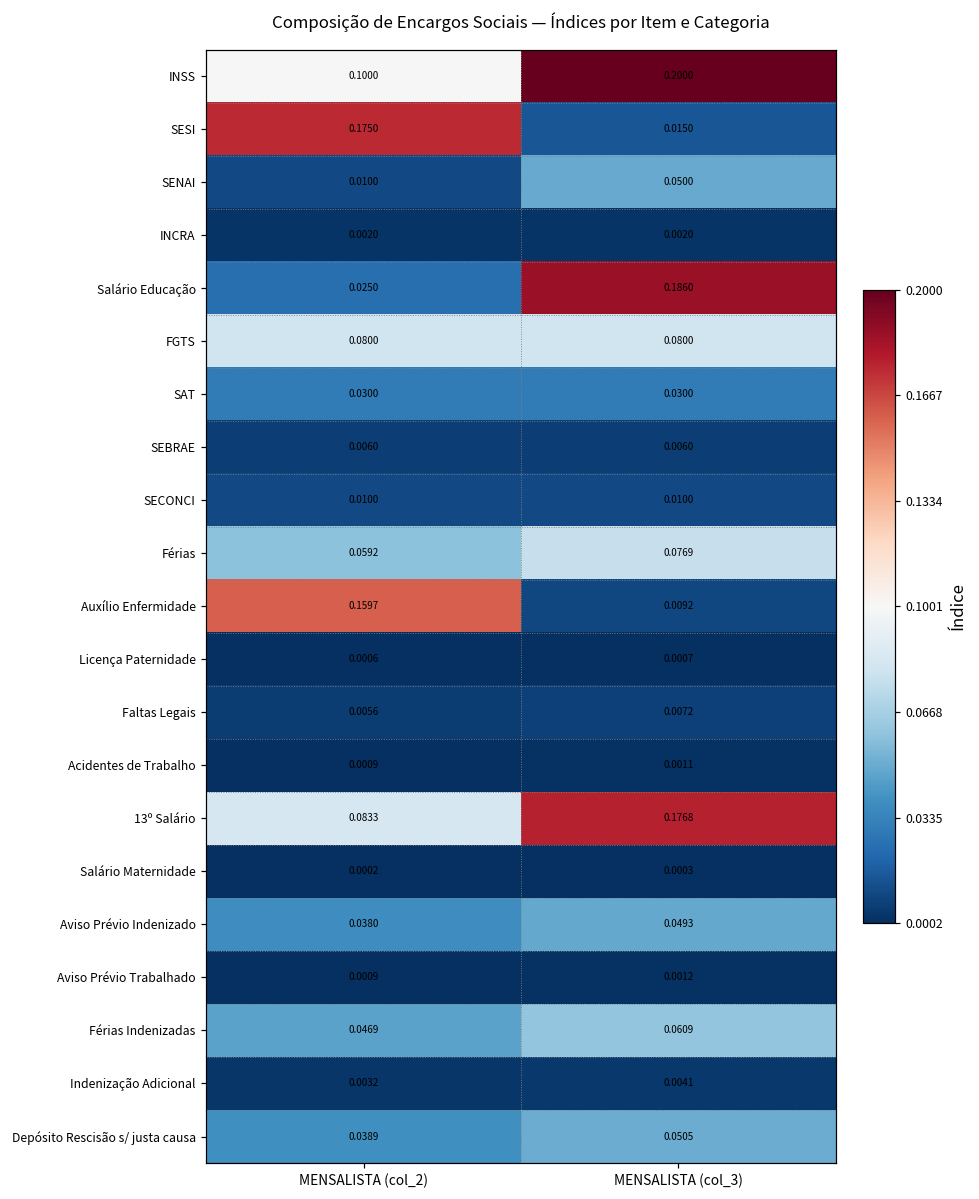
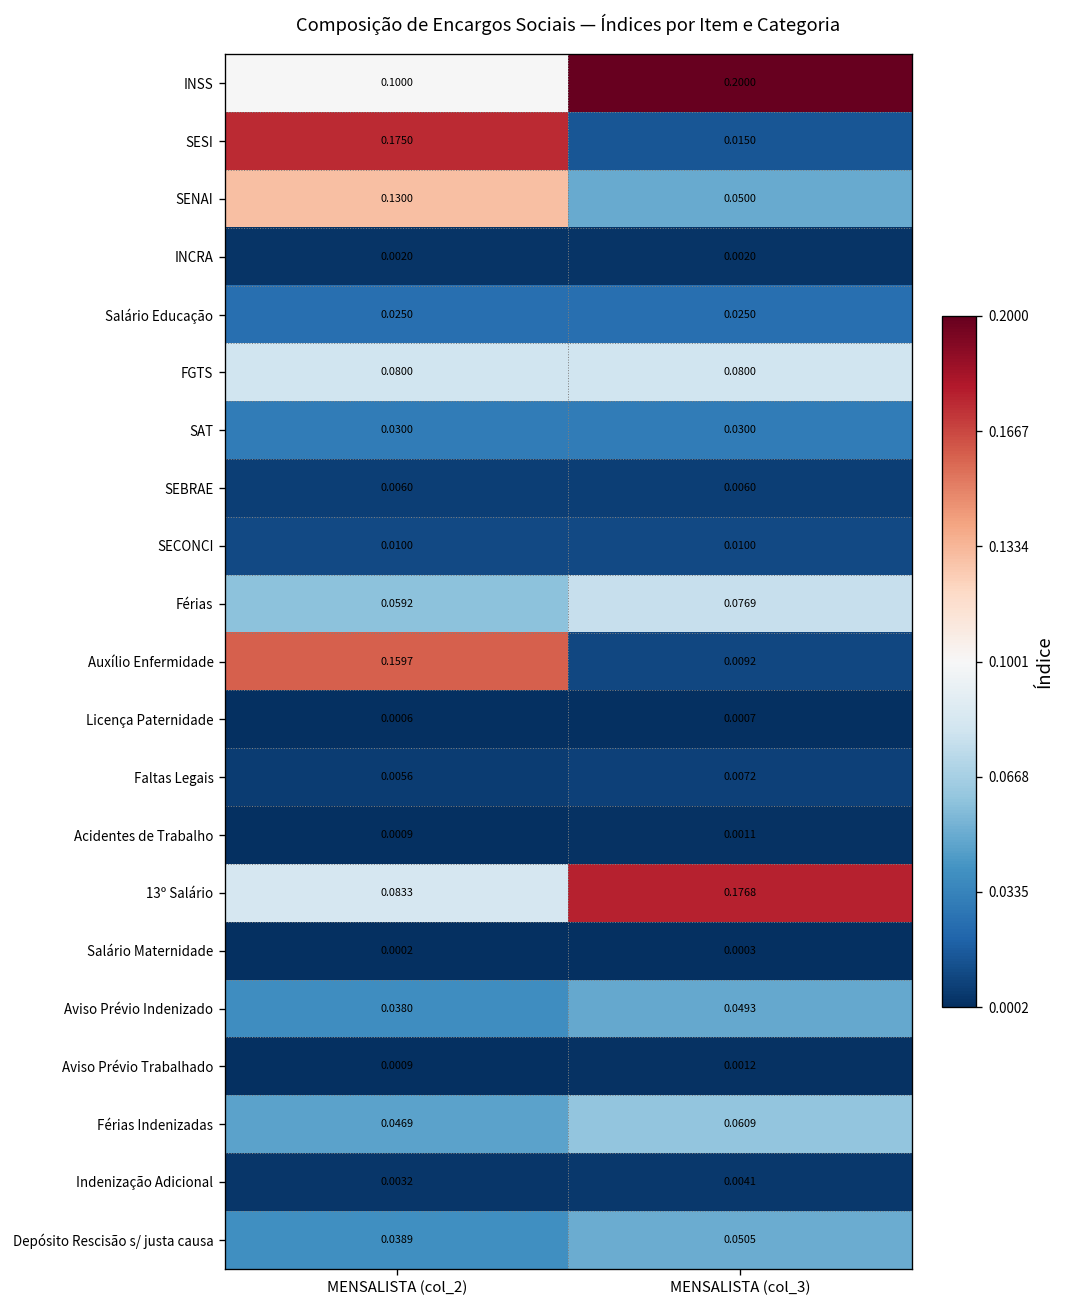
SENAI, MENSALISTA (col_2): 0.0100 -> 0.1300
Salário Educação, MENSALISTA (col_3): 0.1860 -> 0.0250
